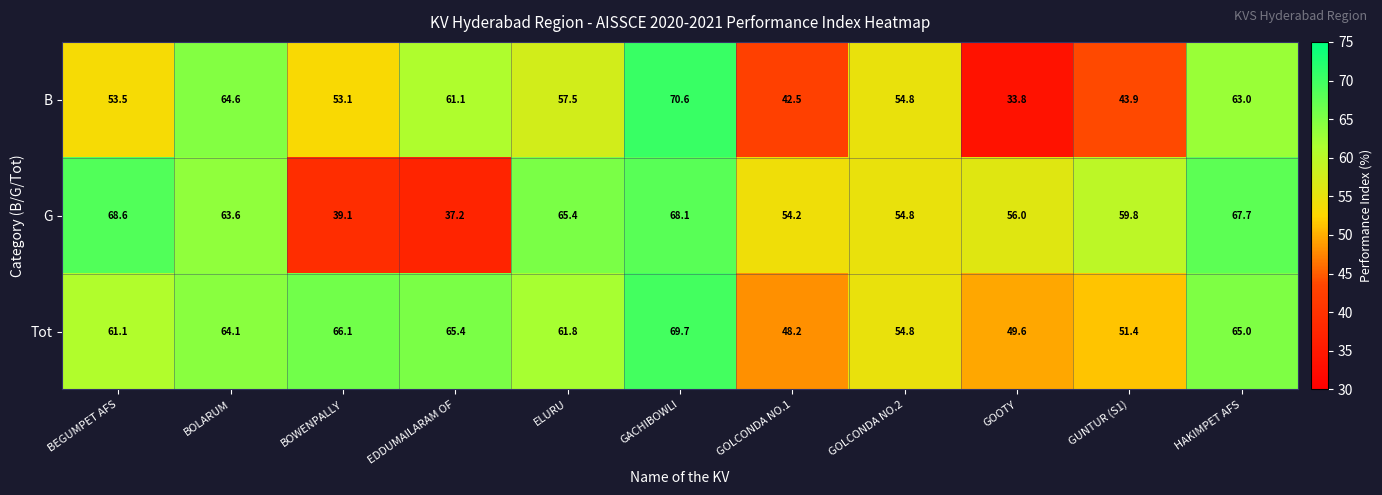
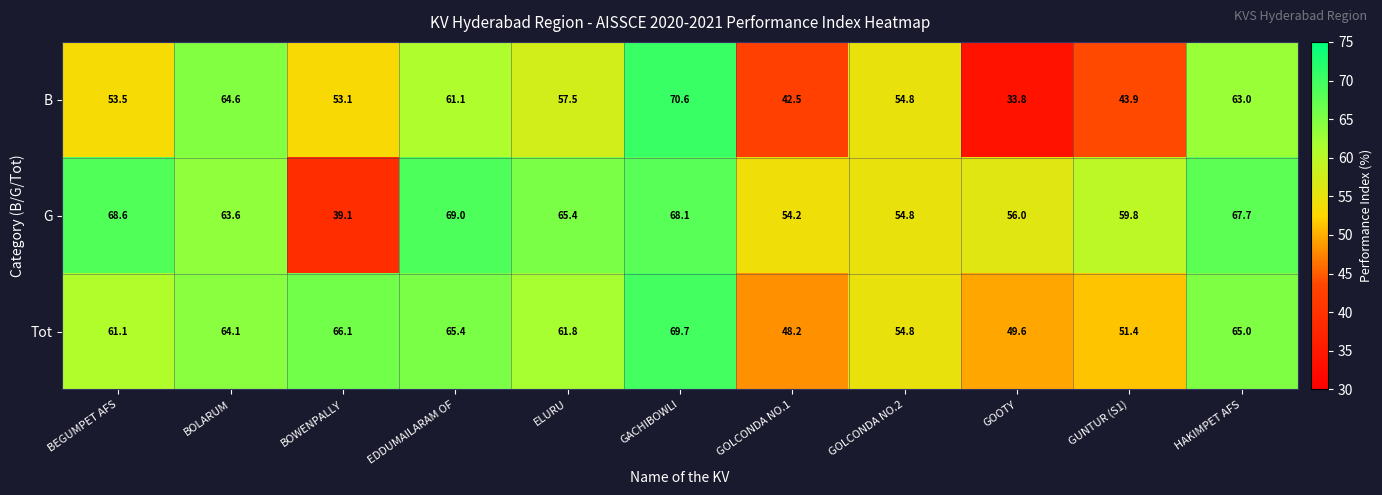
G, EDDUMAILARAM OF: 37.2 -> 69.0
